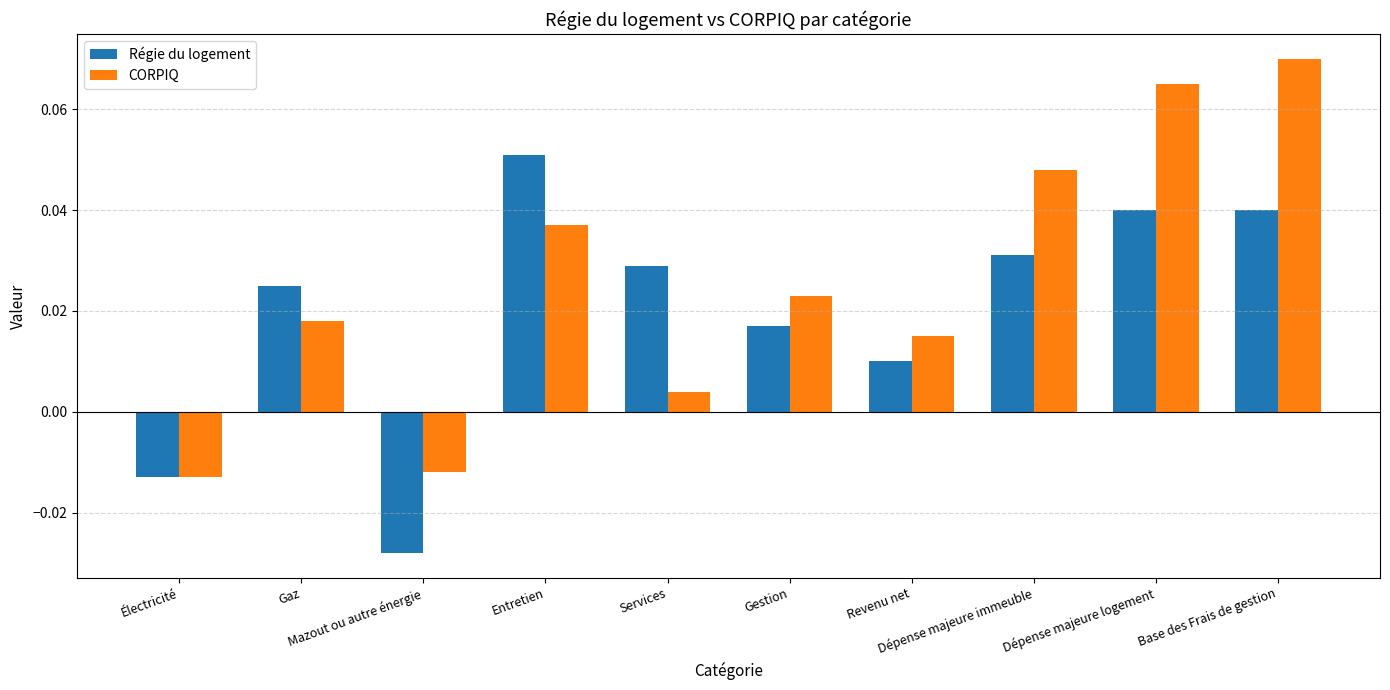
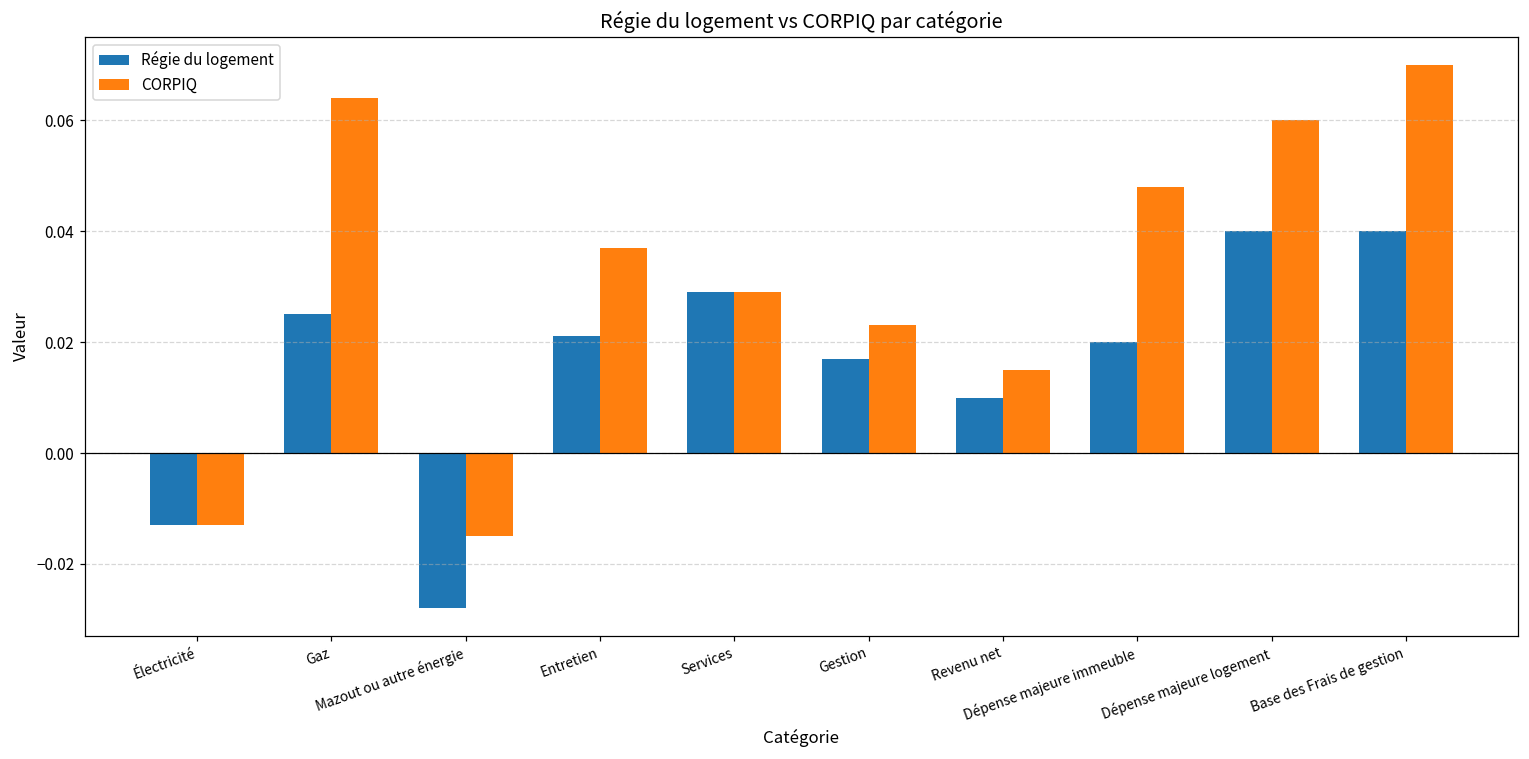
CORPIQ, Gaz: 0.018 -> 0.064
CORPIQ, Mazout ou autre énergie: -0.012 -> -0.015
Régie du logement, Entretien: 0.051 -> 0.021
CORPIQ, Services: 0.004 -> 0.029
Régie du logement, Dépense majeure immeuble: 0.031 -> 0.020
CORPIQ, Dépense majeure logement: 0.065 -> 0.060
